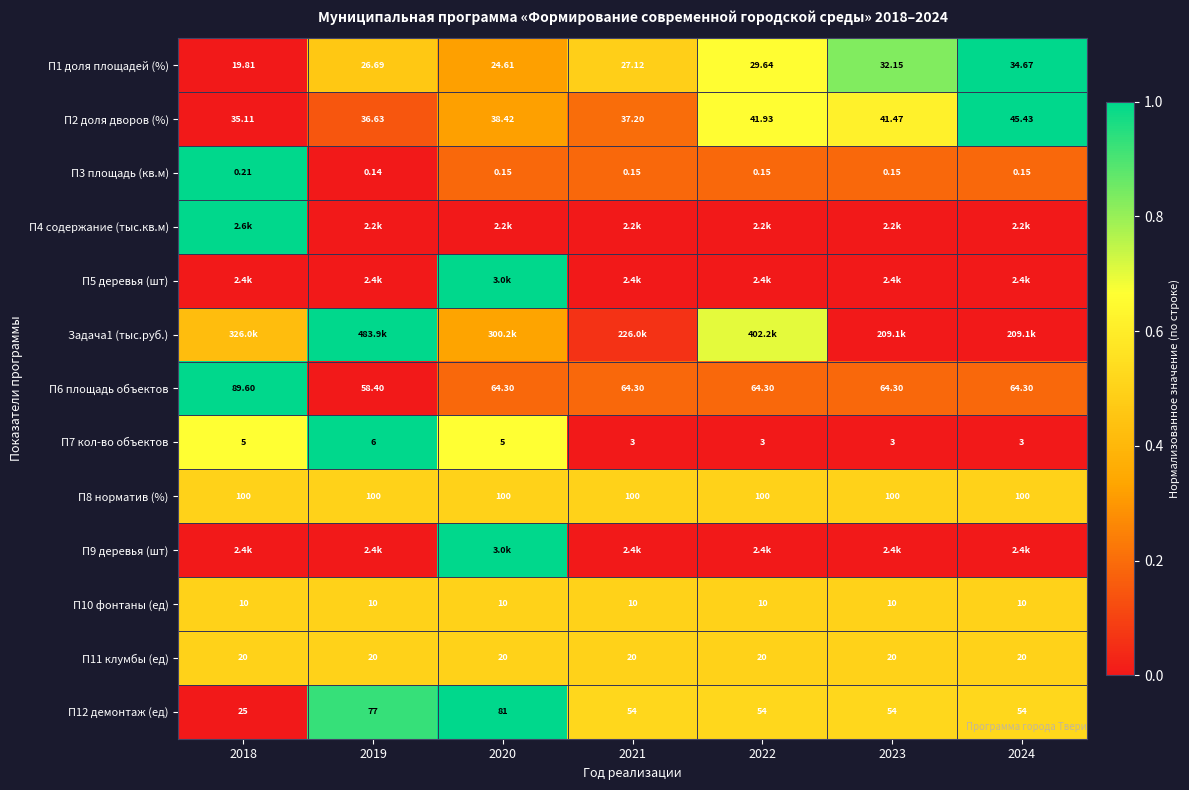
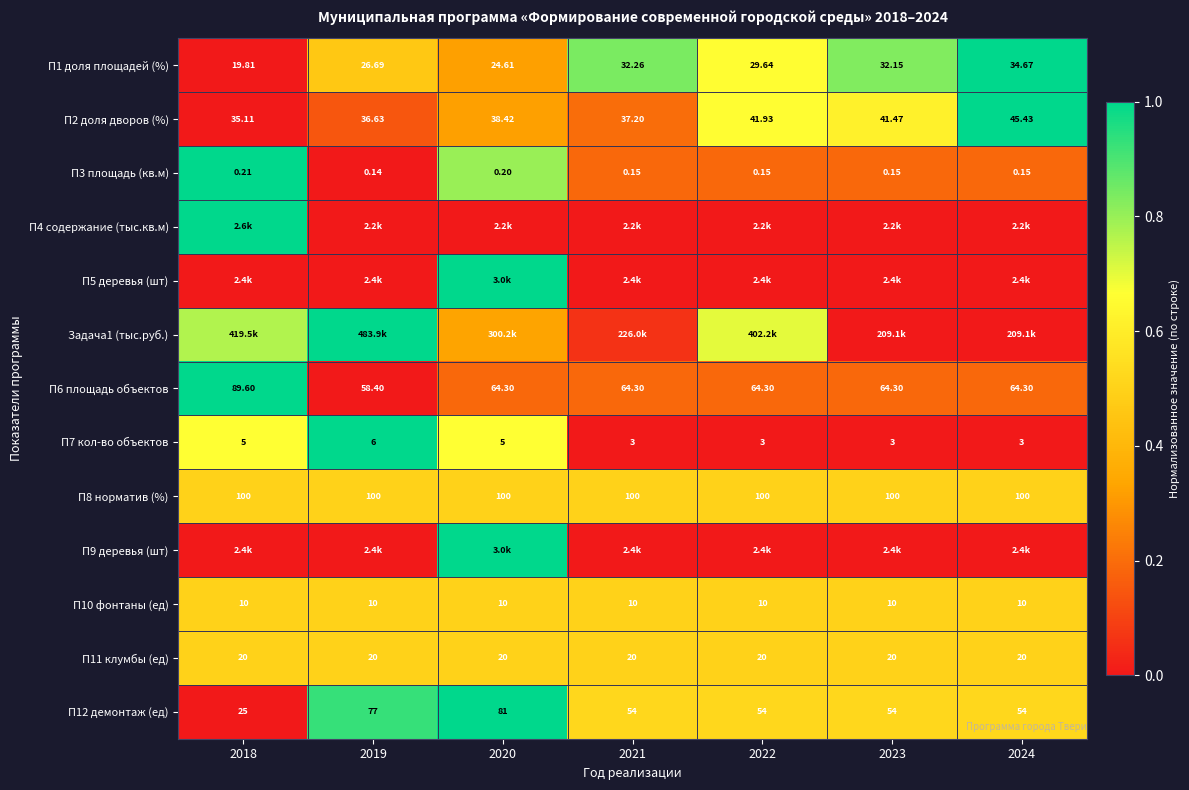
П1 доля площадей (%), 2021: 27.12 -> 32.26
П3 площадь (кв.м), 2020: 0.15 -> 0.20
Задача1 (тыс.руб.), 2018: 326.0k -> 419.5k
